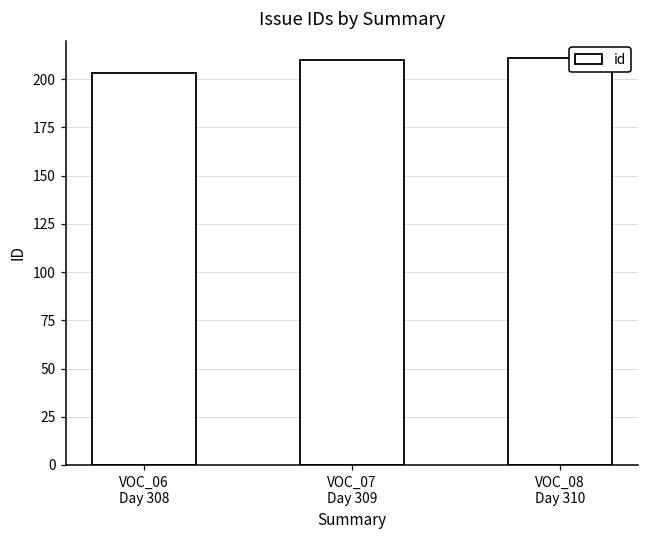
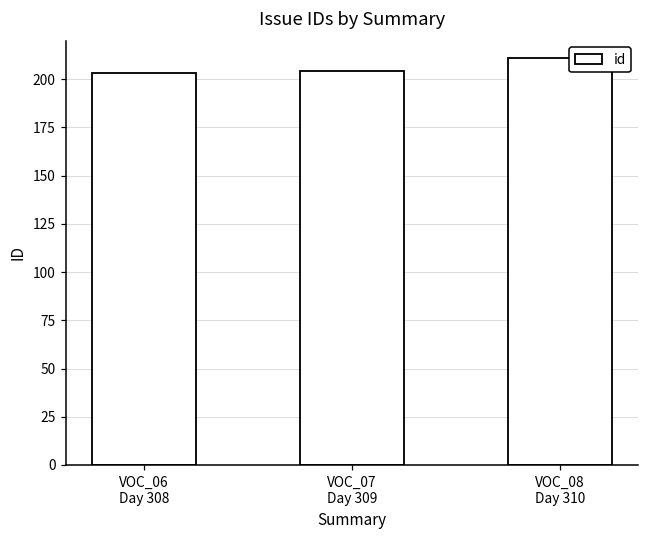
VOC_07 Day 309: 210 -> 204
